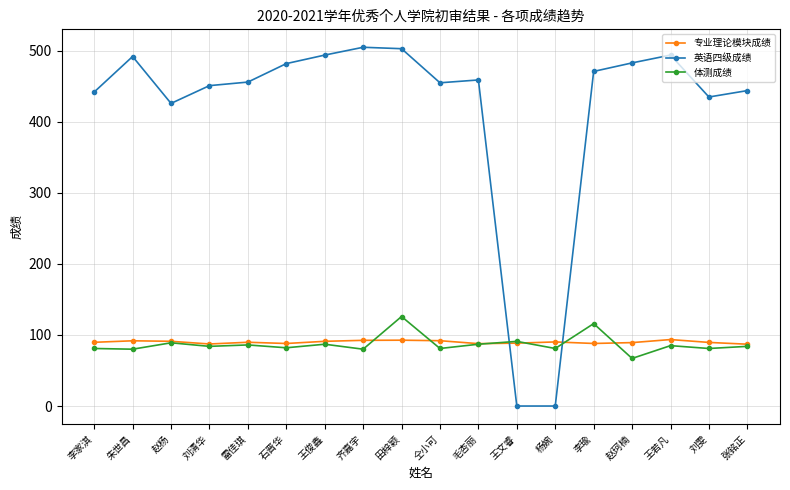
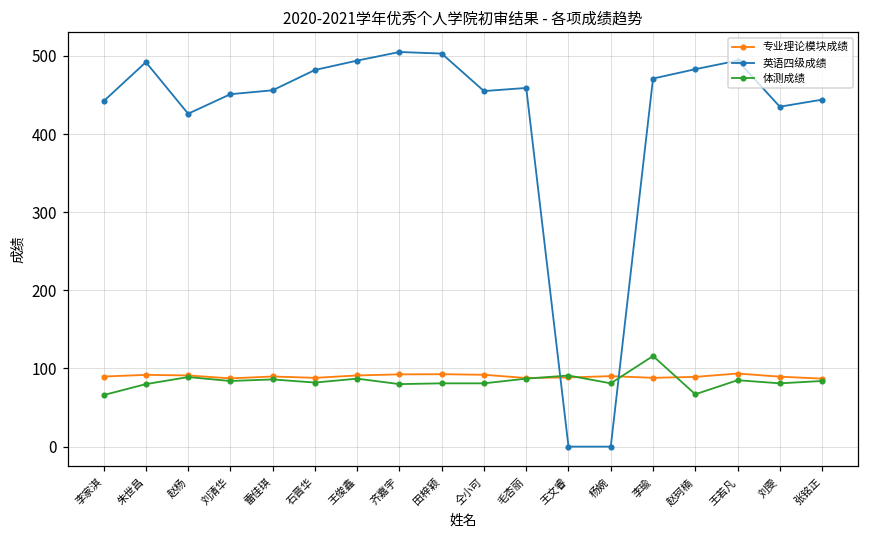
体测成绩, 李家淇: 80 -> 70
体测成绩, 田梓颖: 130 -> 80
